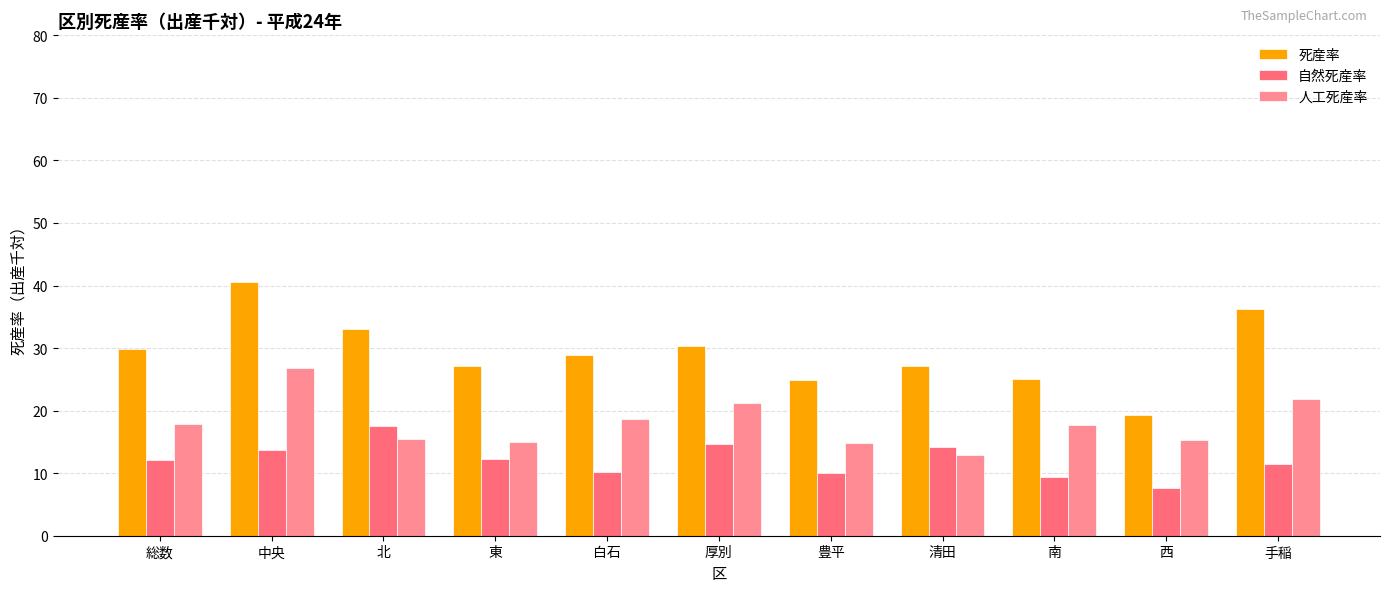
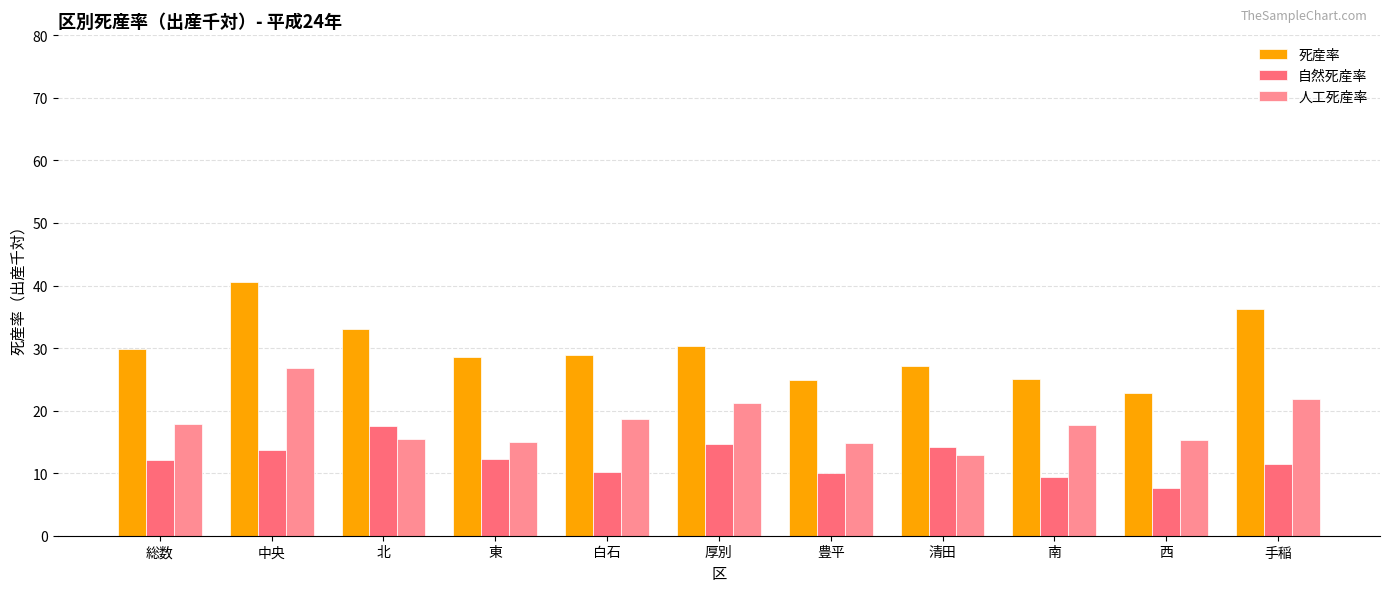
死産率, 東: 27 -> 29
死産率, 西: 19 -> 23
